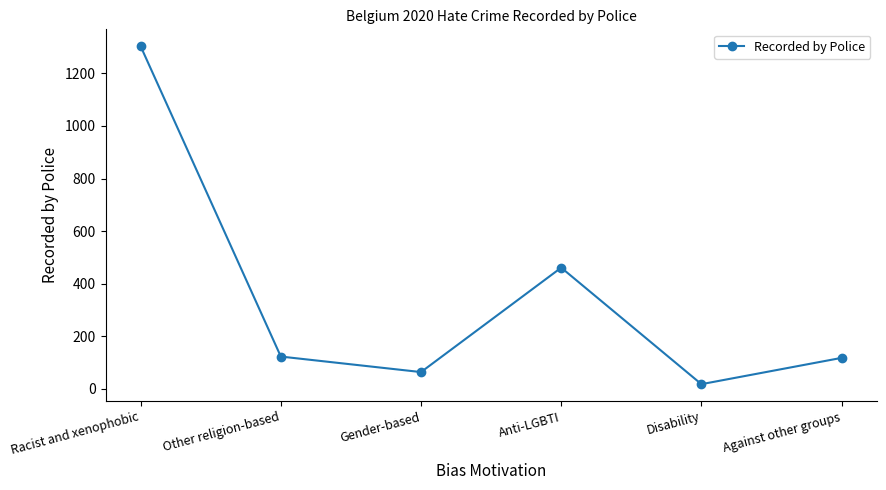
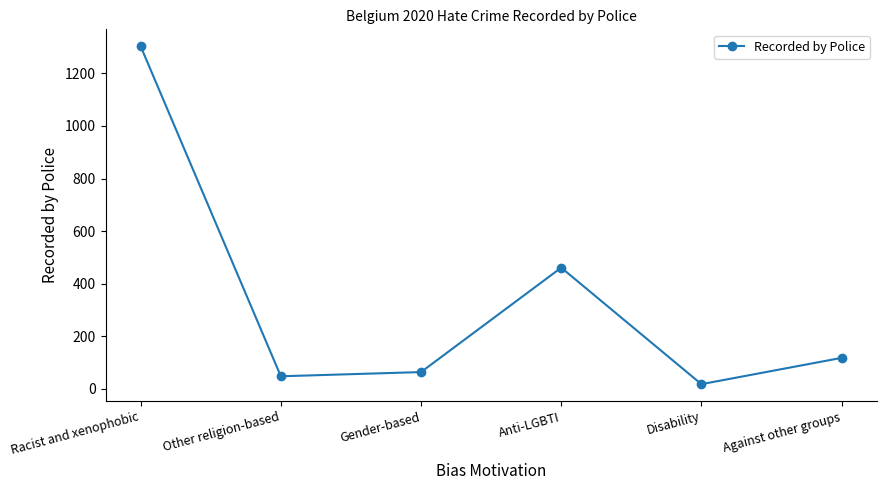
Other religion-based: 120 -> 50
